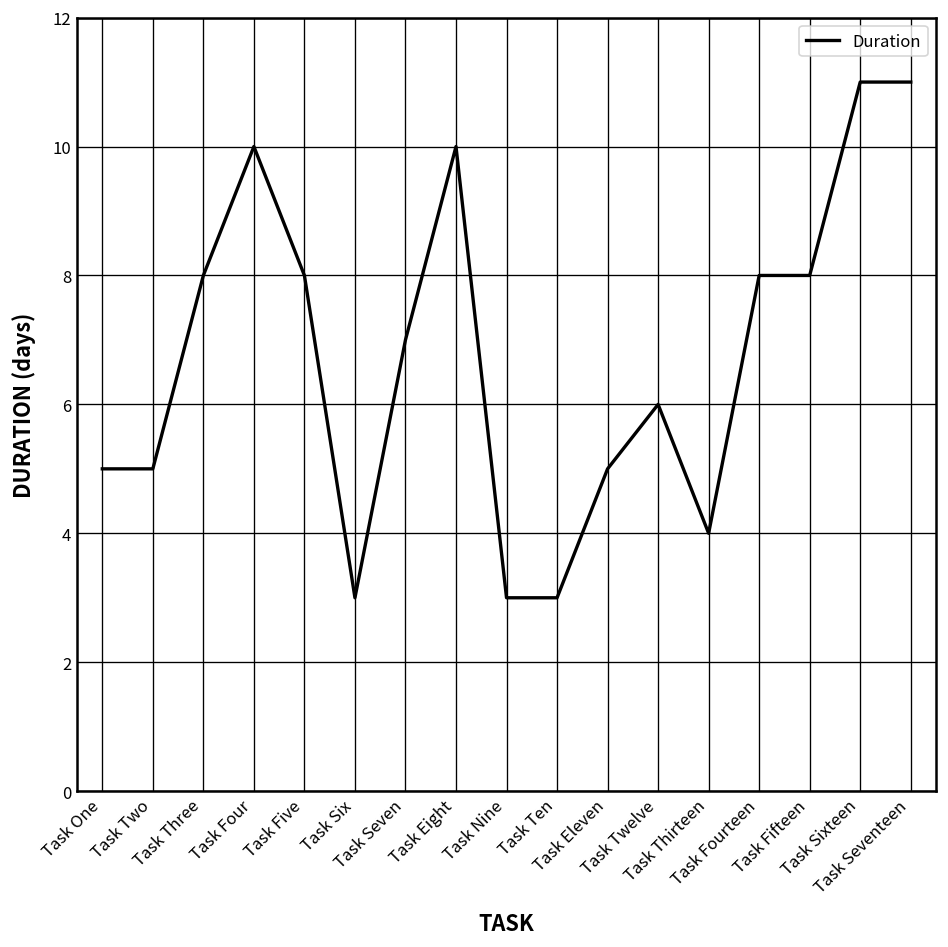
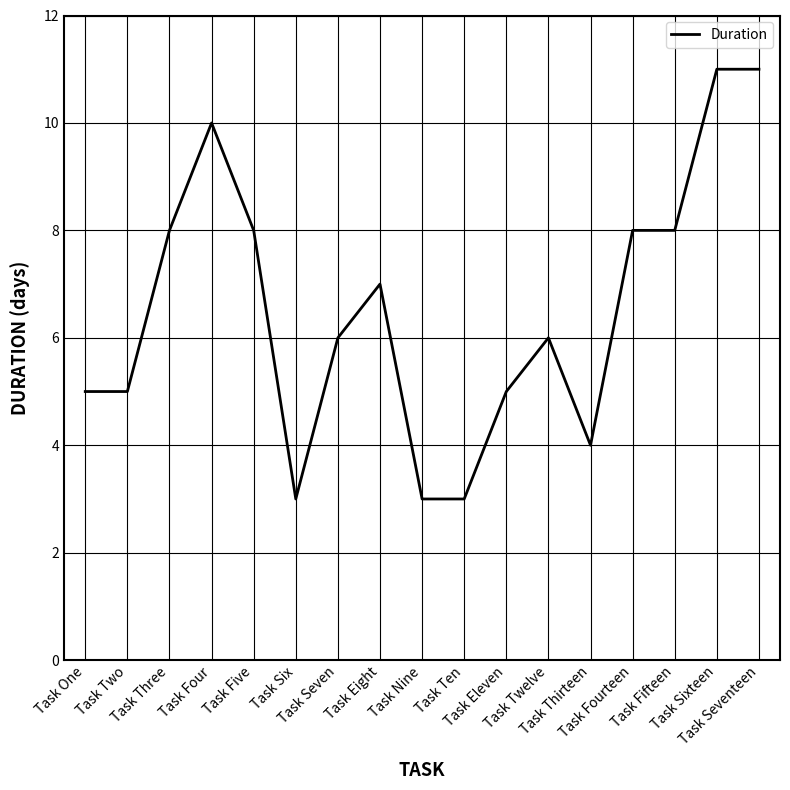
Task Seven: 7 -> 6
Task Eight: 10 -> 7
